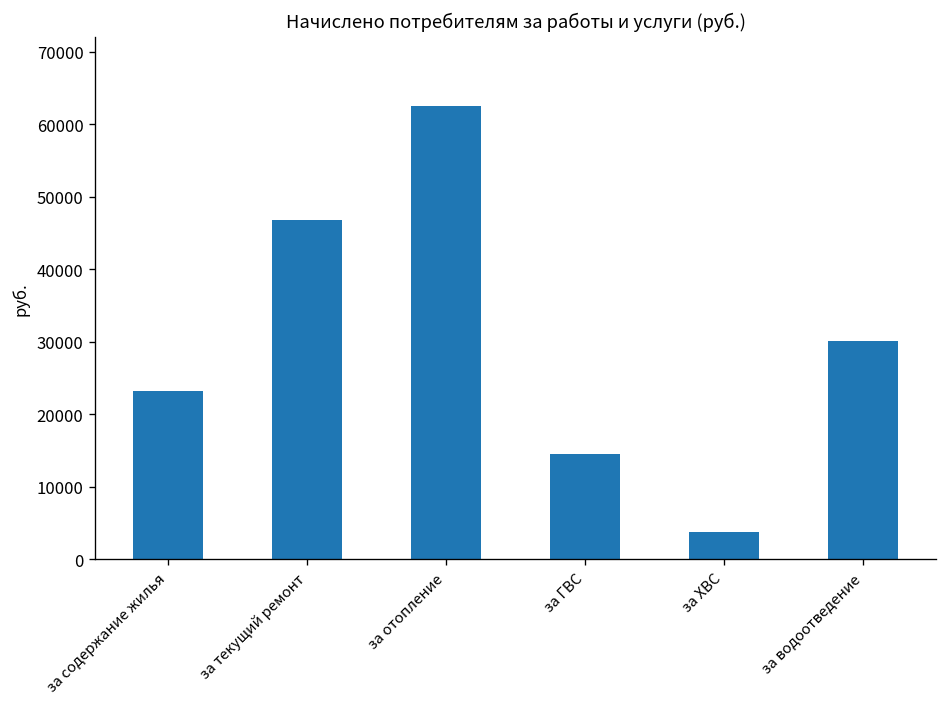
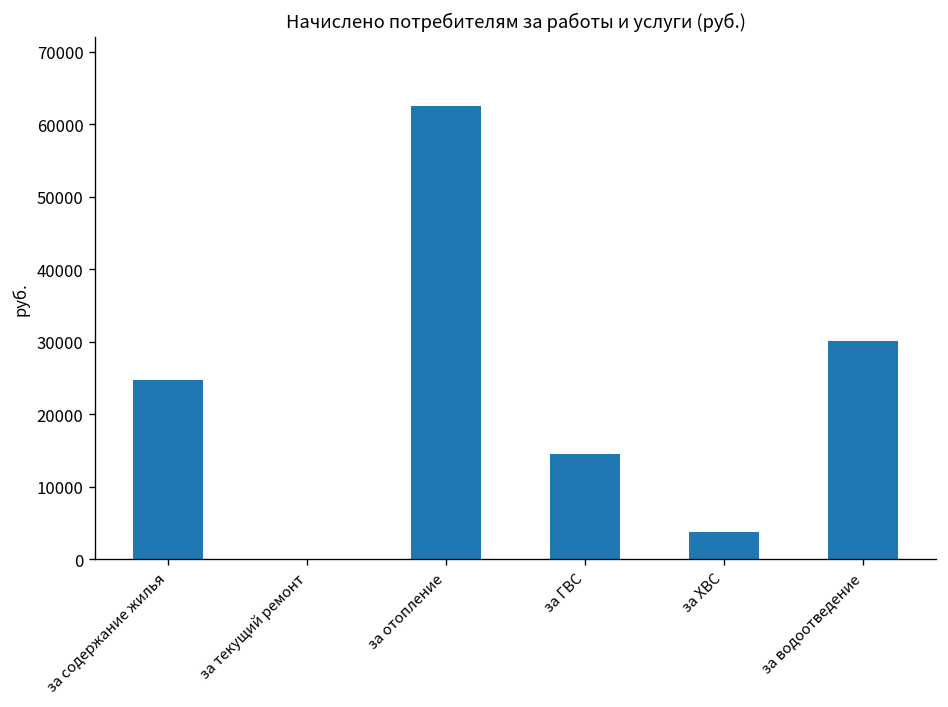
за содержание жилья: 23000 -> 25000
за текущий ремонт: 47000 -> 0
